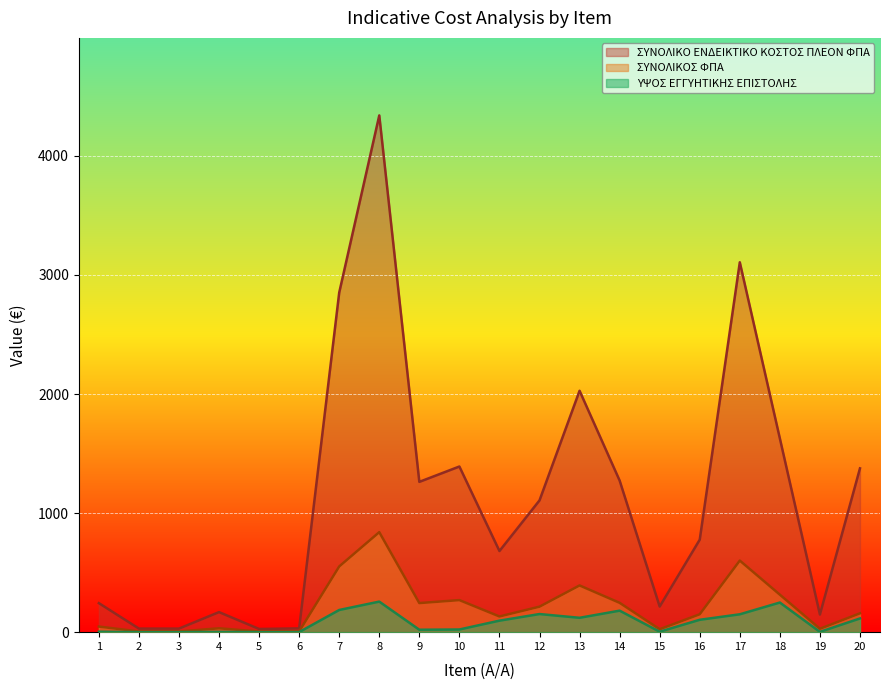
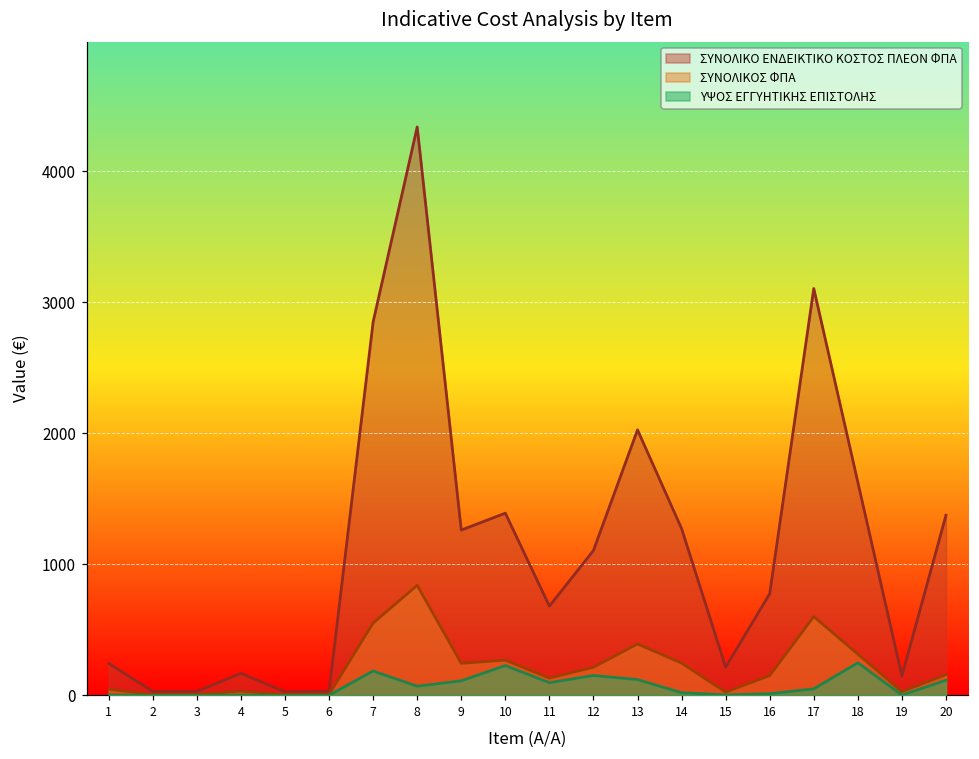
ΥΨΟΣ ΕΓΓΥΗΤΙΚΗΣ ΕΠΙΣΤΟΛΗΣ, 8: 260 -> 70
ΥΨΟΣ ΕΓΓΥΗΤΙΚΗΣ ΕΠΙΣΤΟΛΗΣ, 9: 20 -> 110
ΥΨΟΣ ΕΓΓΥΗΤΙΚΗΣ ΕΠΙΣΤΟΛΗΣ, 10: 20 -> 230
ΥΨΟΣ ΕΓΓΥΗΤΙΚΗΣ ΕΠΙΣΤΟΛΗΣ, 14: 180 -> 20
ΥΨΟΣ ΕΓΓΥΗΤΙΚΗΣ ΕΠΙΣΤΟΛΗΣ, 16: 100 -> 10
ΥΨΟΣ ΕΓΓΥΗΤΙΚΗΣ ΕΠΙΣΤΟΛΗΣ, 17: 150 -> 50
